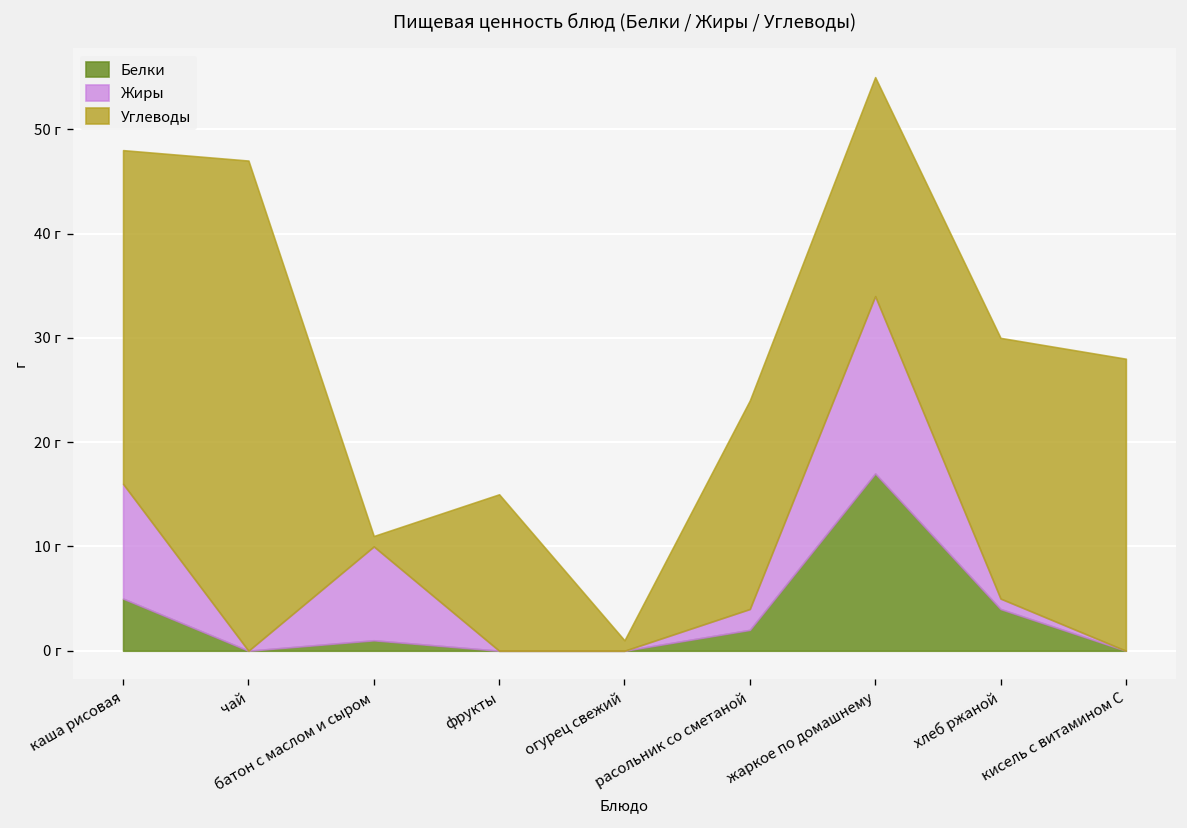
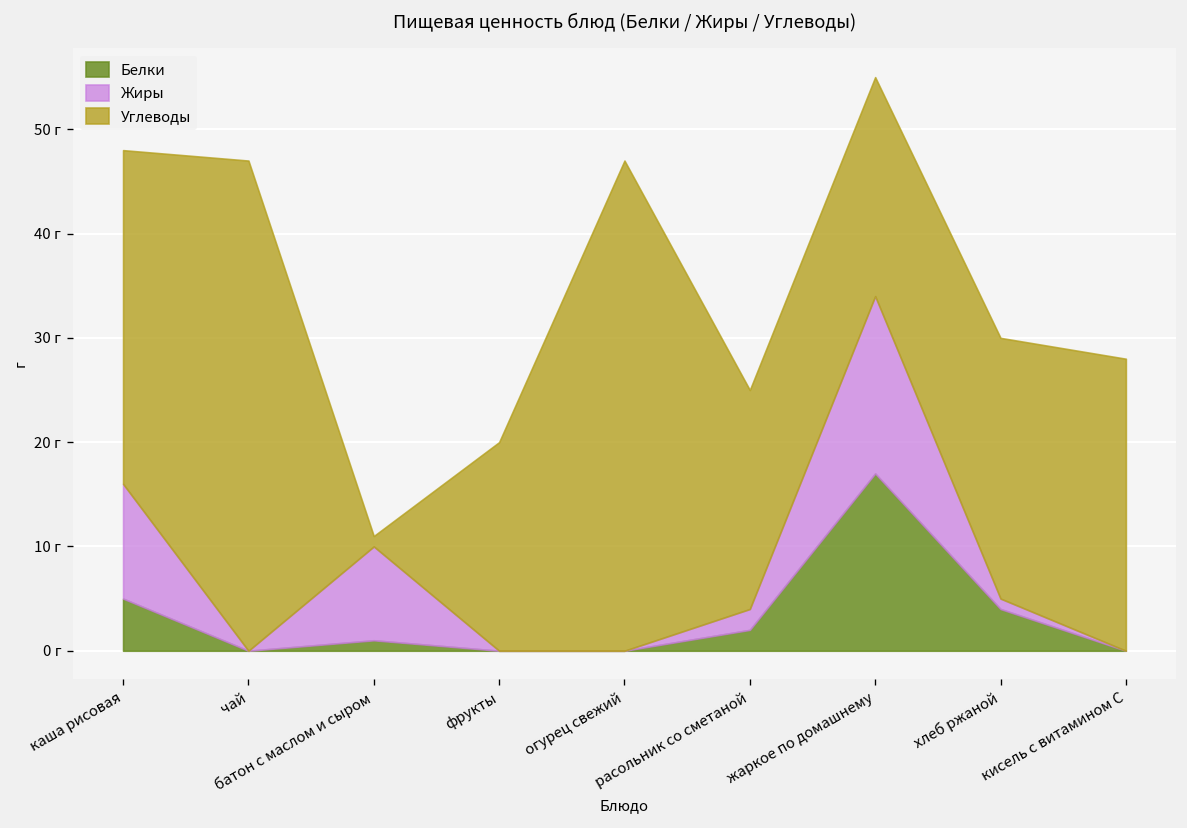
Углеводы, фрукты: 15 г -> 20 г
Углеводы, огурец свежий: 1 г -> 47 г
Углеводы, расольник со сметаной: 20 г -> 21 г
